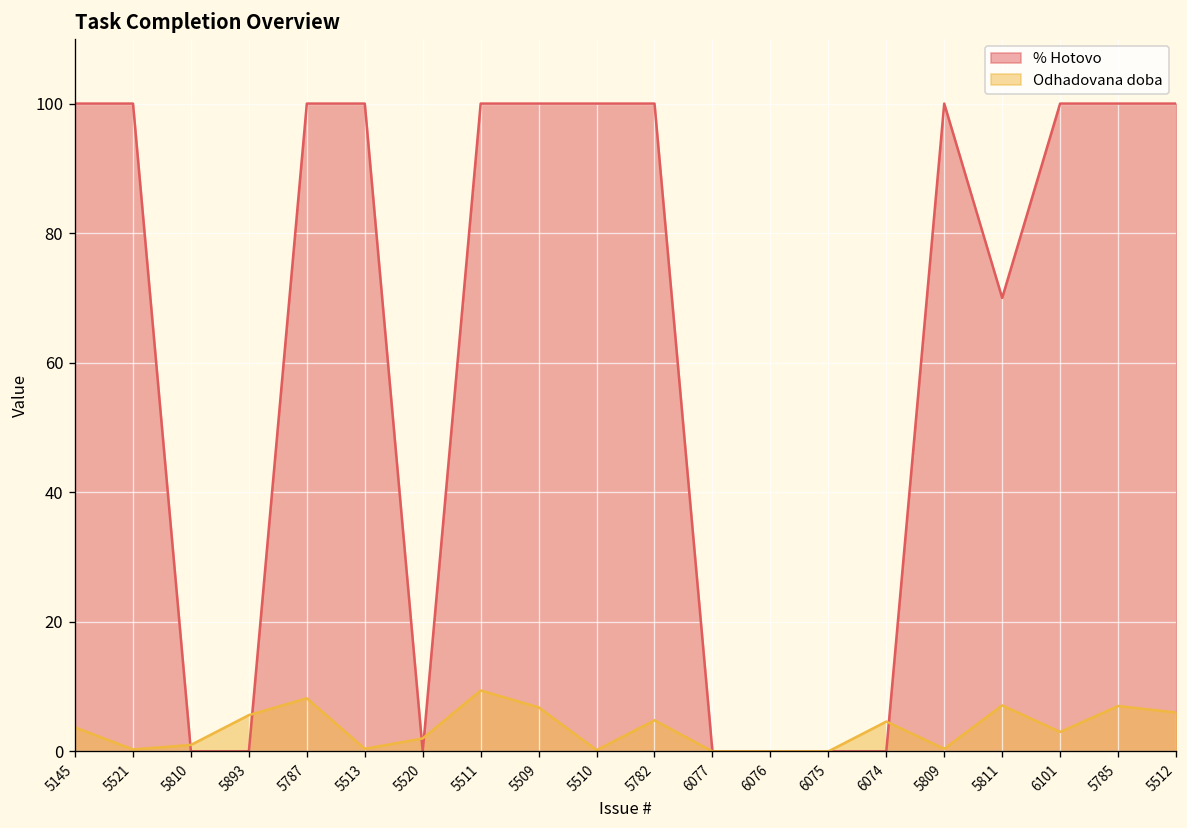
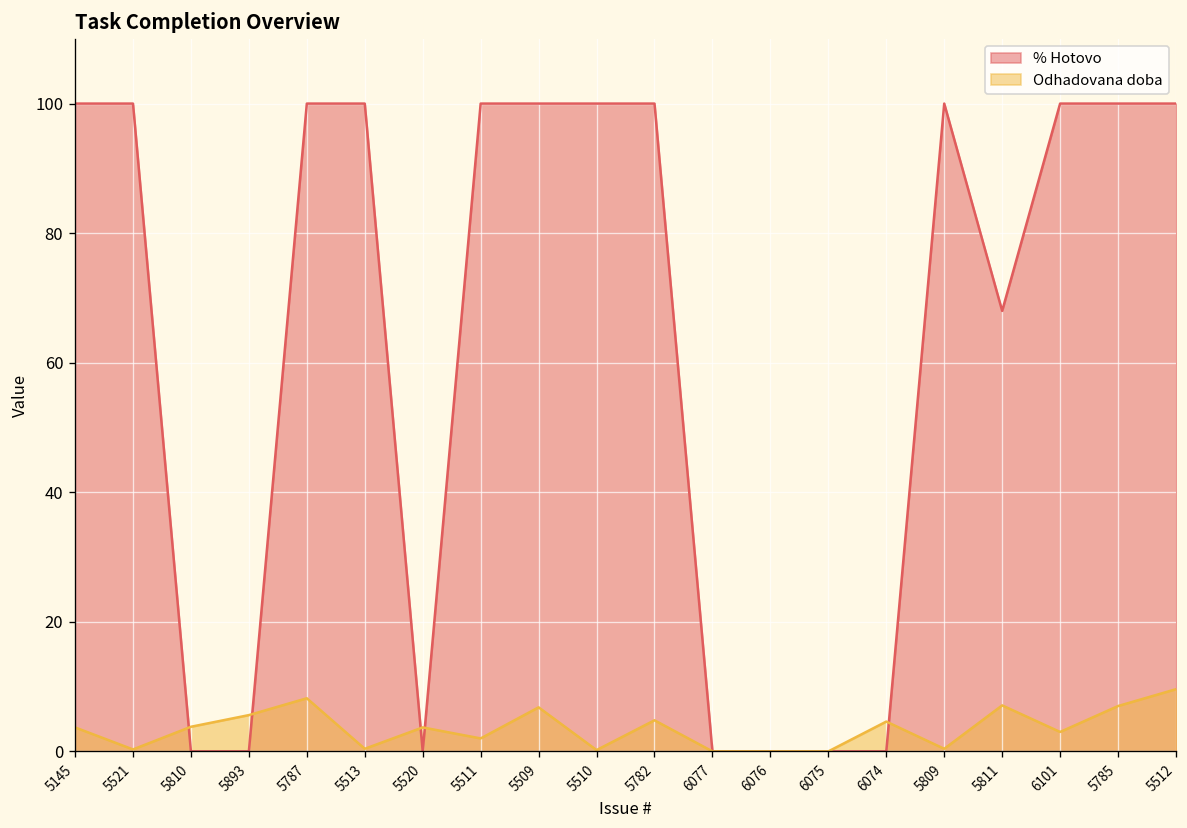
Odhadovana doba, 5810: 1 -> 4
Odhadovana doba, 5520: 2 -> 4
Odhadovana doba, 5511: 9 -> 2
% Hotovo, 5811: 70 -> 68
Odhadovana doba, 5512: 6 -> 10
